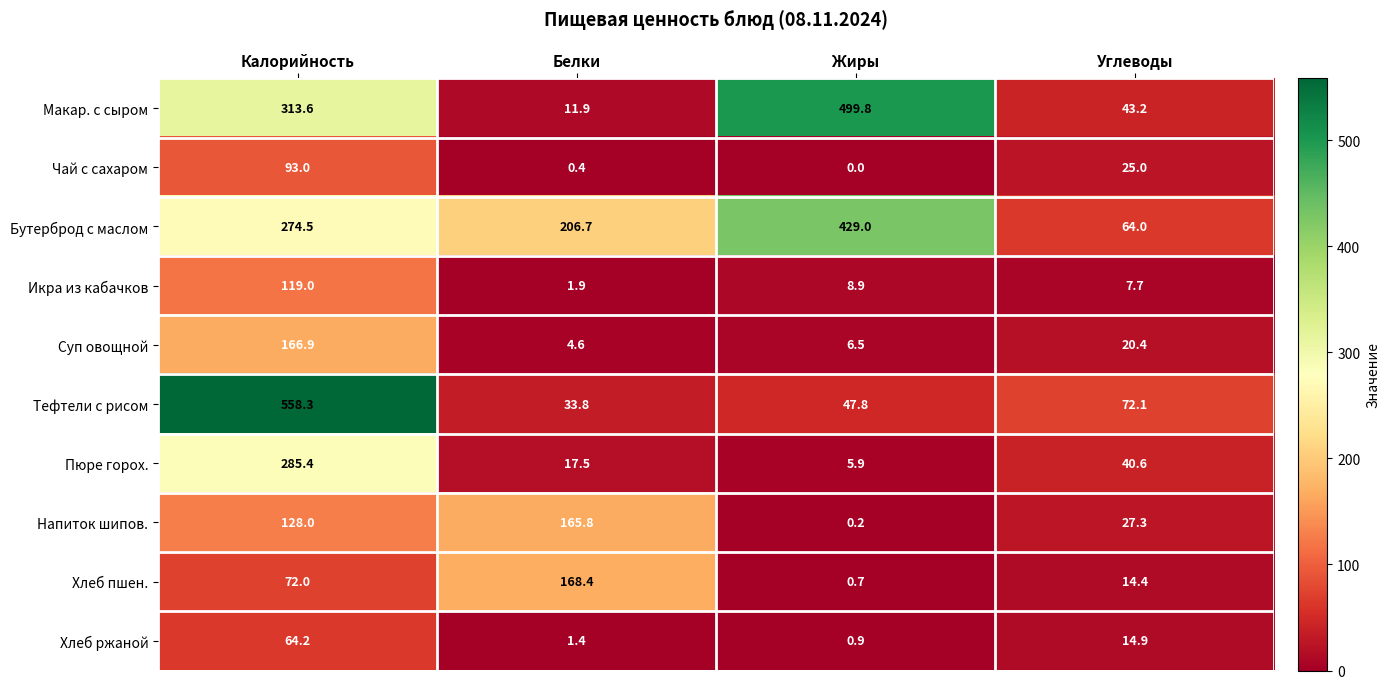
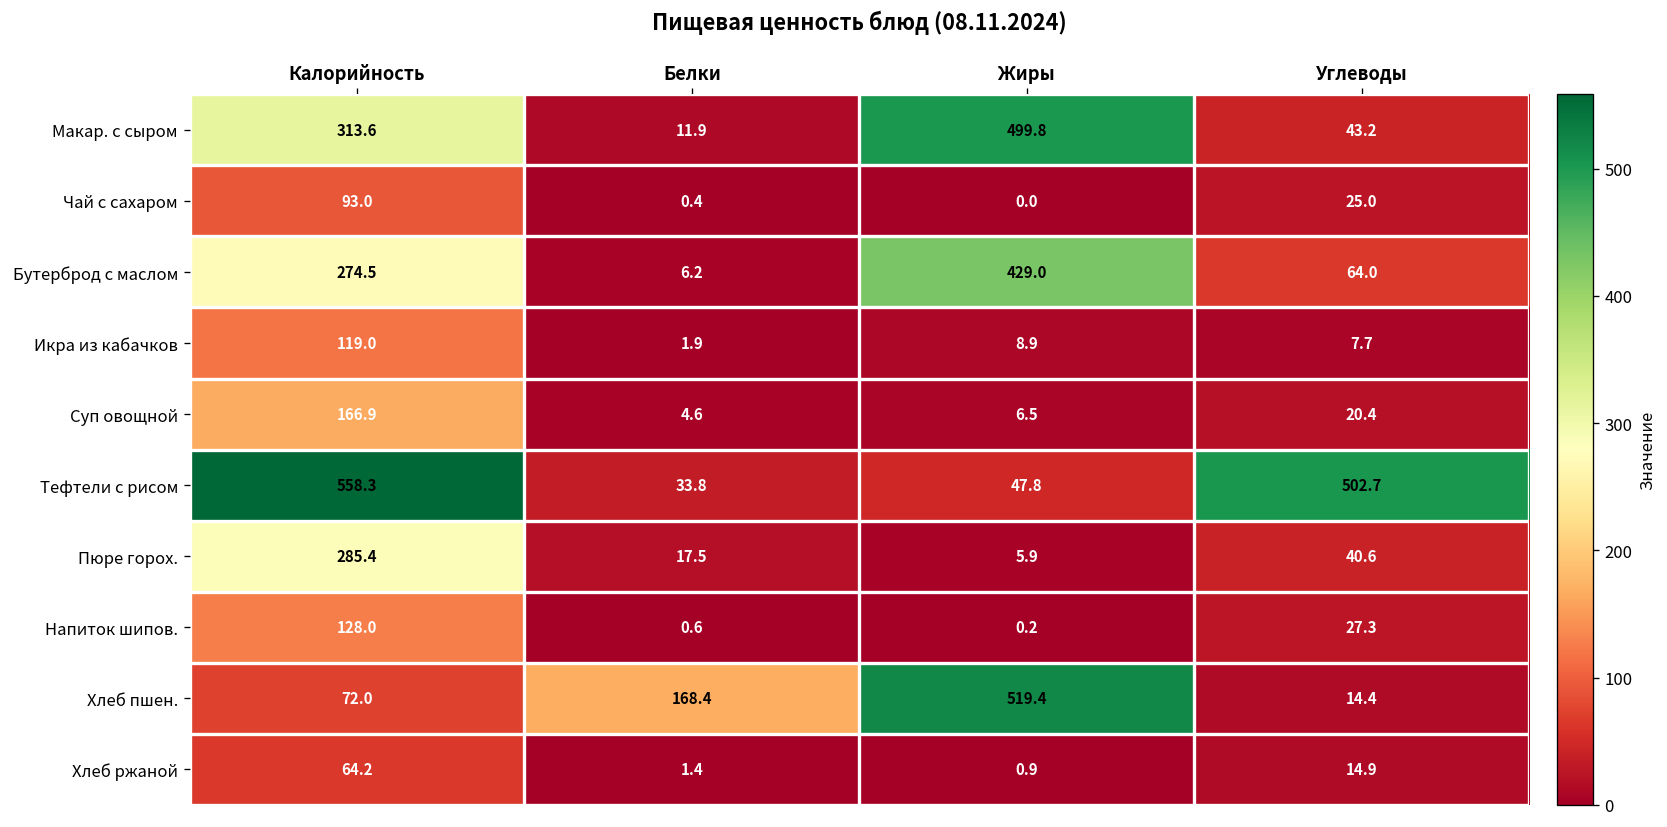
Бутерброд с маслом, Белки: 206.7 -> 6.2
Тефтели с рисом, Углеводы: 72.1 -> 502.7
Напиток шипов., Белки: 165.8 -> 0.6
Хлеб пшен., Жиры: 0.7 -> 519.4
